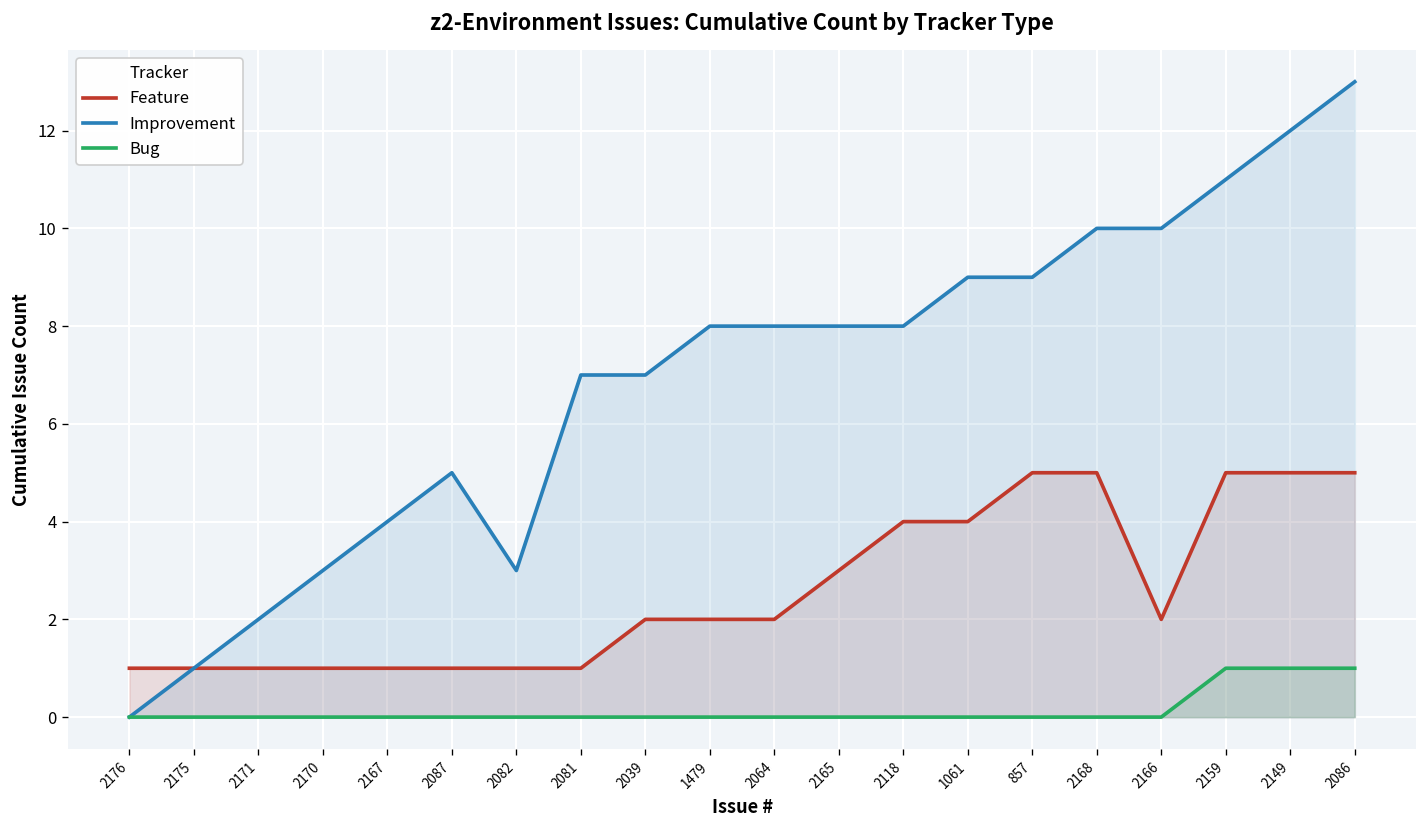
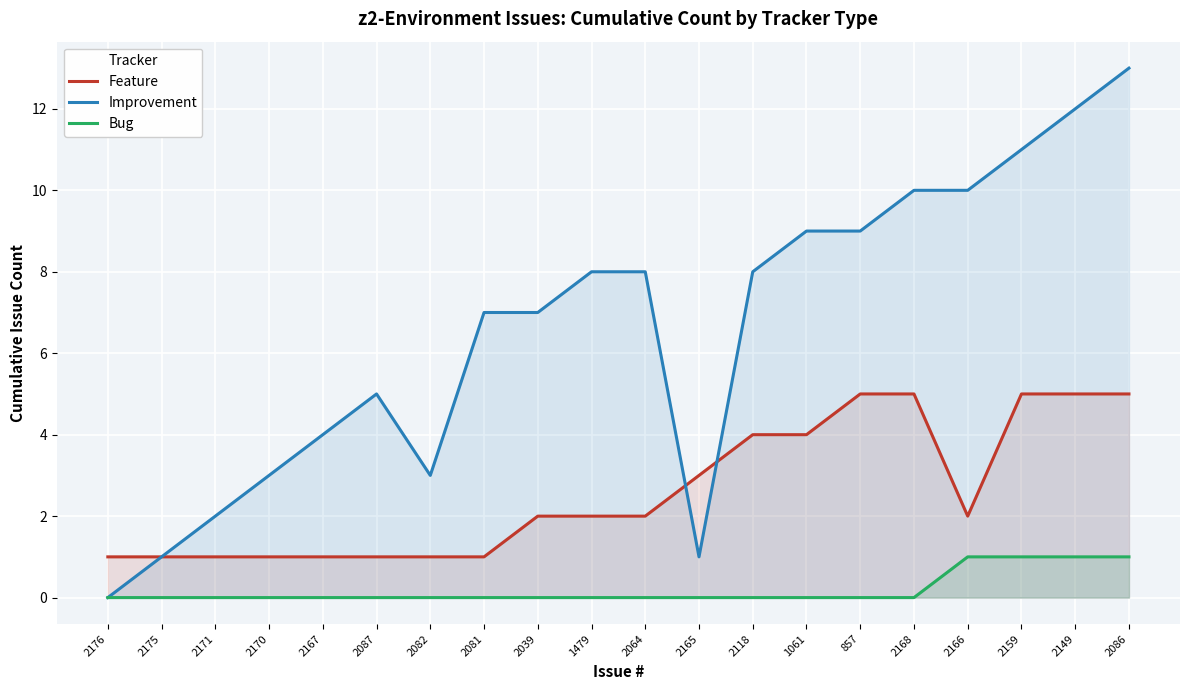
Improvement, 2165: 8 -> 1
Bug, 2166: 0 -> 1
